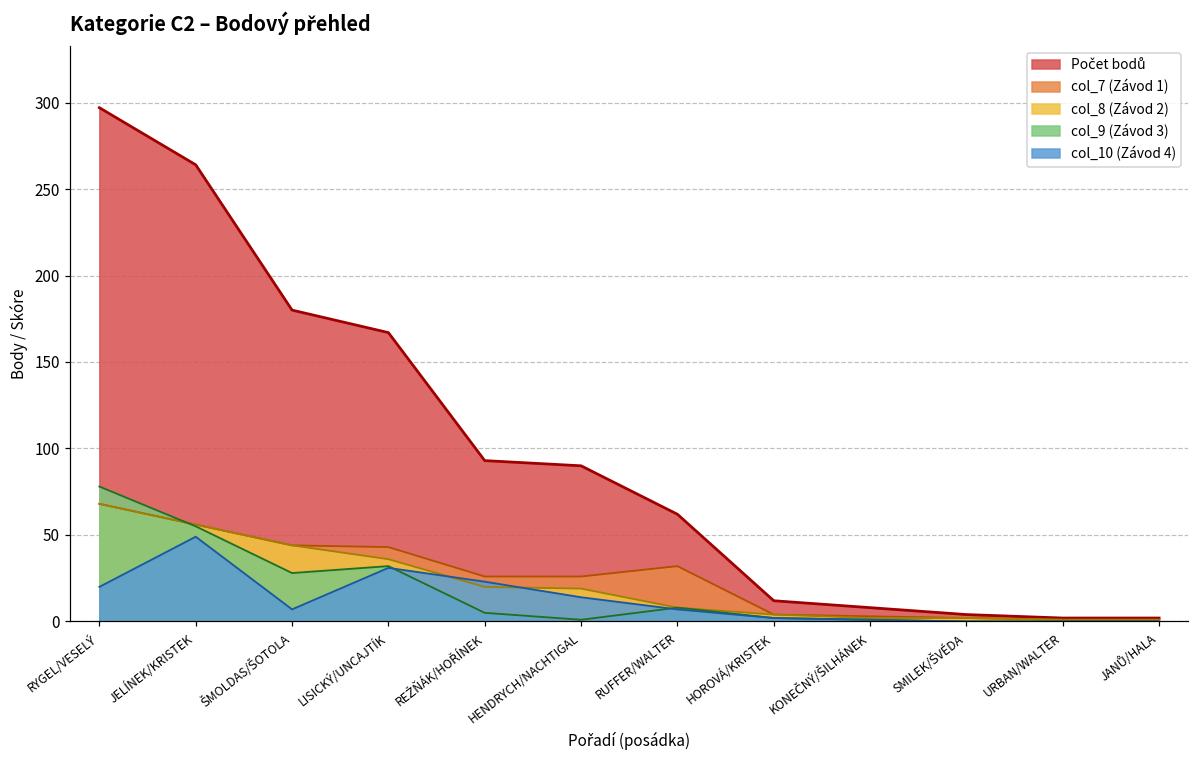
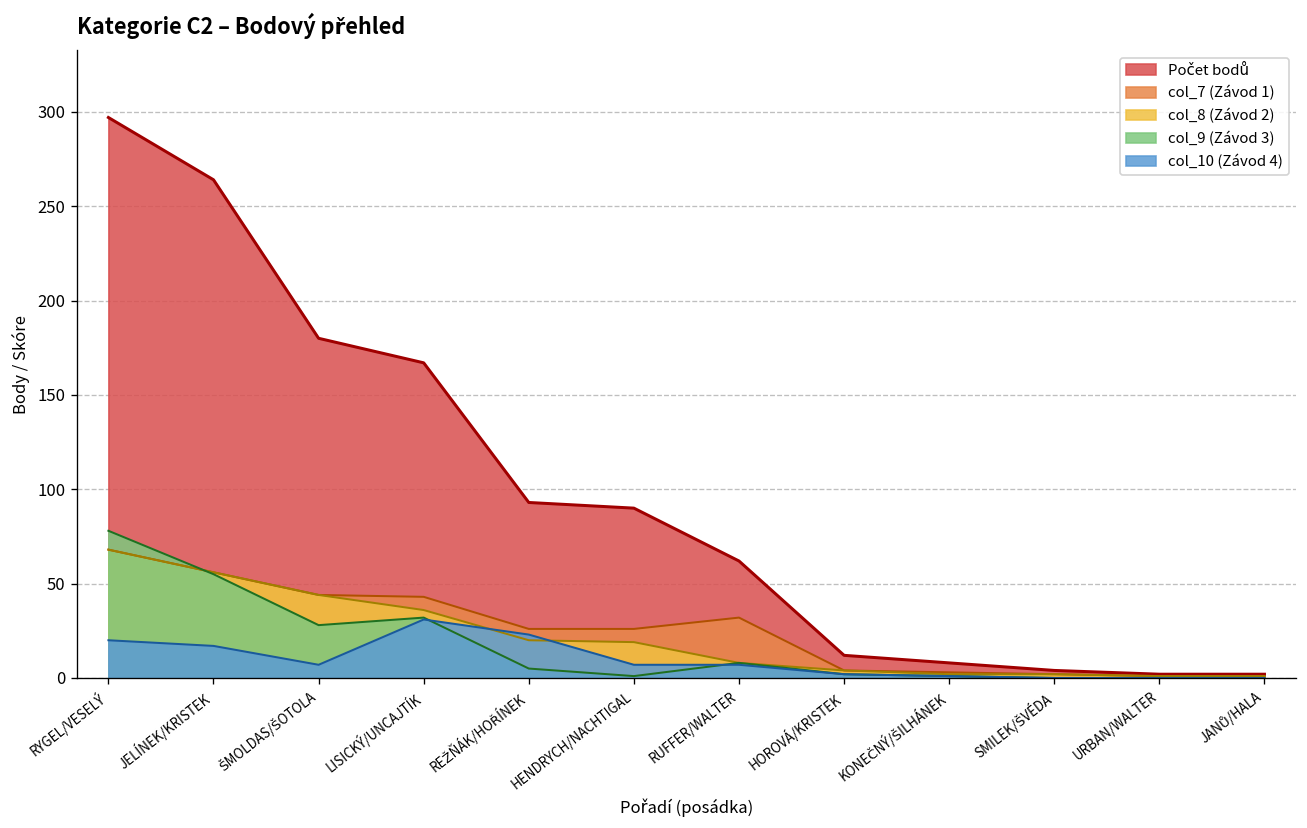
col_10 (Závod 4), JELÍNEK/KRISTEK: 49 -> 17
col_10 (Závod 4), HENDRYCH/NACHTIGAL: 14 -> 7
